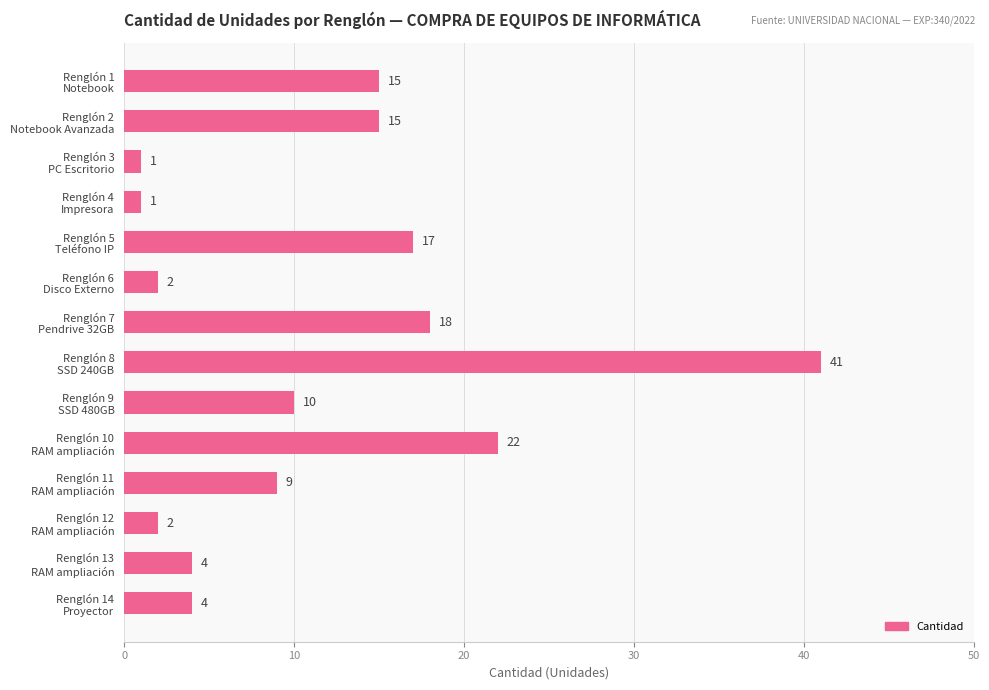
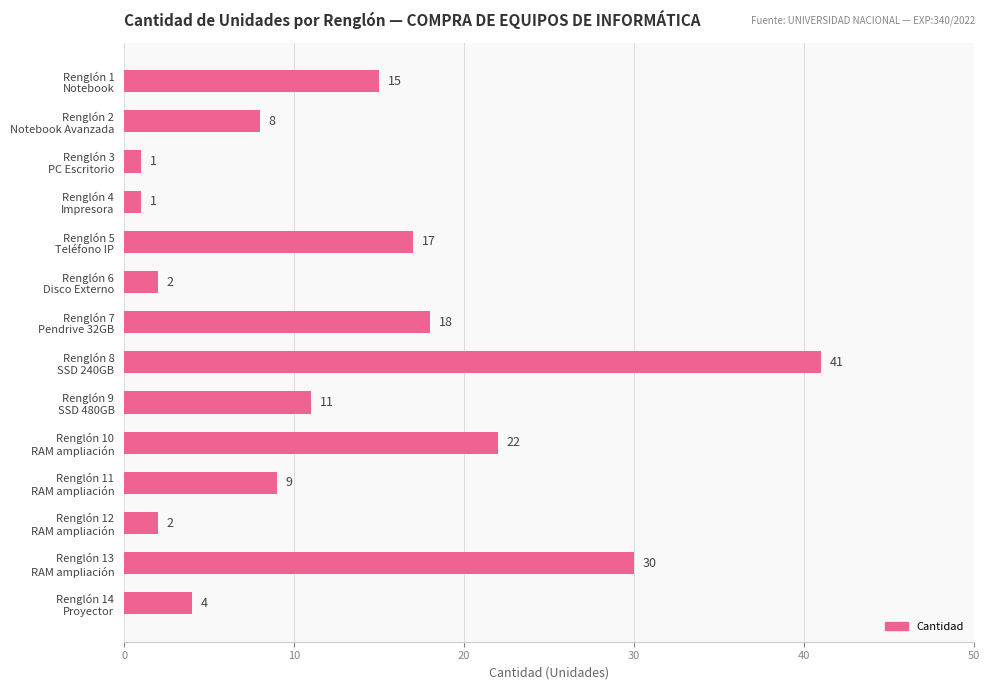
Renglón 2 Notebook Avanzada: 15 -> 8
Renglón 9 SSD 480GB: 10 -> 11
Renglón 13 RAM ampliación: 4 -> 30
